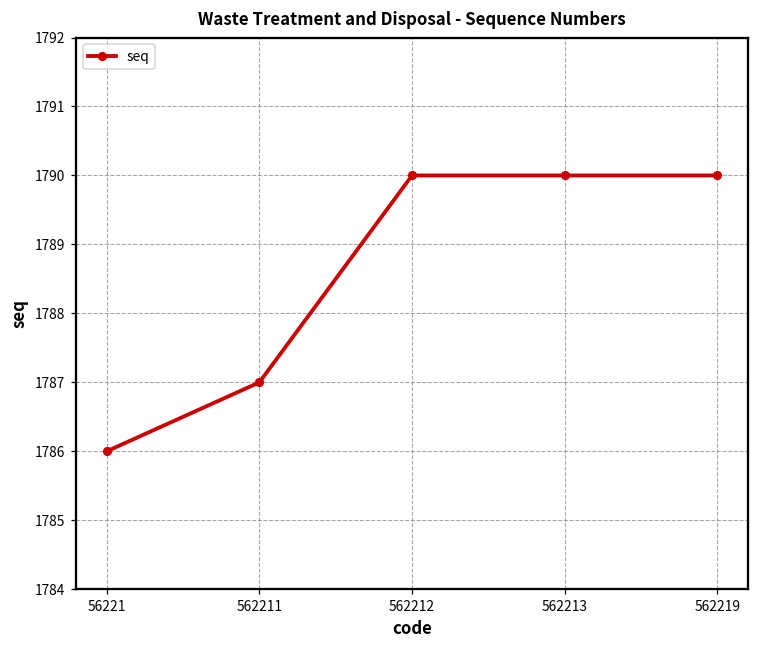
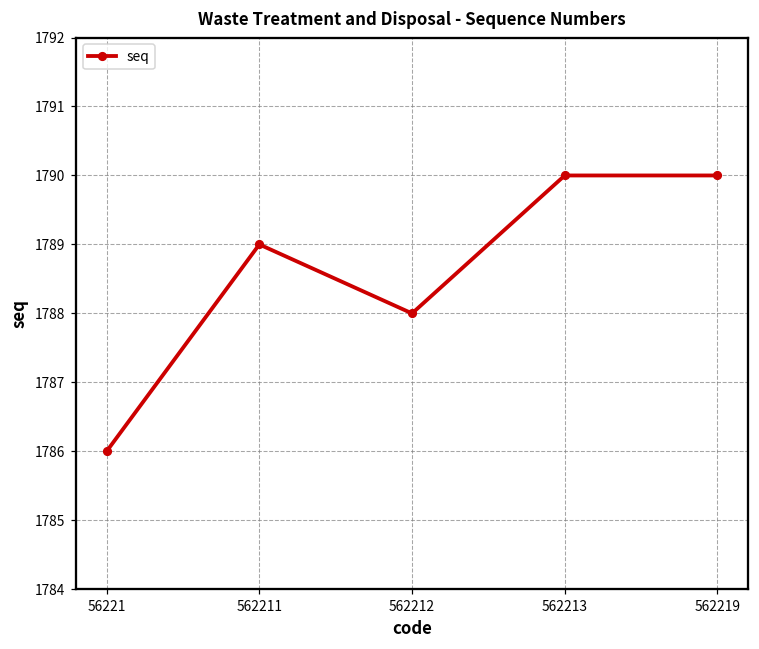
562211: 1787 -> 1789
562212: 1790 -> 1788
